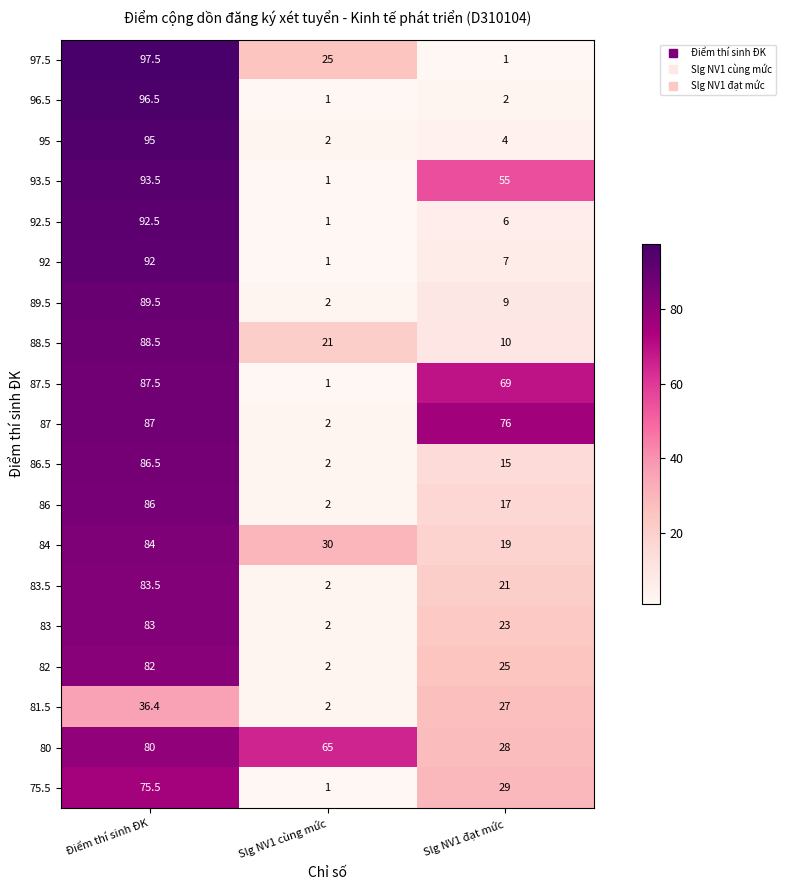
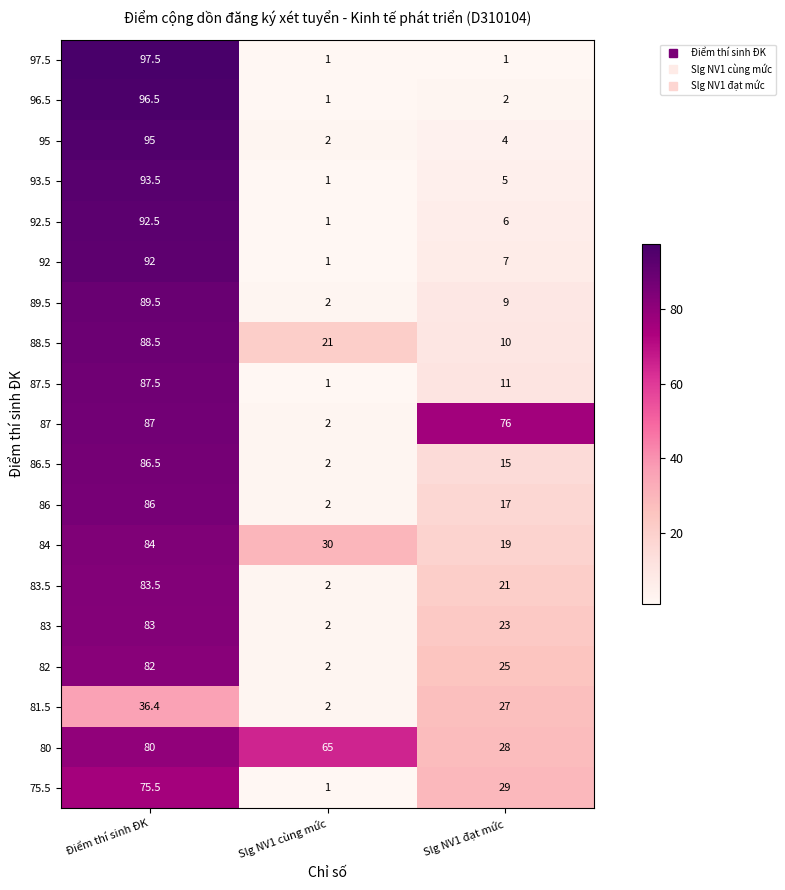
97.5, Slg NV1 cùng mức: 25 -> 1
93.5, Slg NV1 đạt mức: 55 -> 5
87.5, Slg NV1 đạt mức: 69 -> 11
